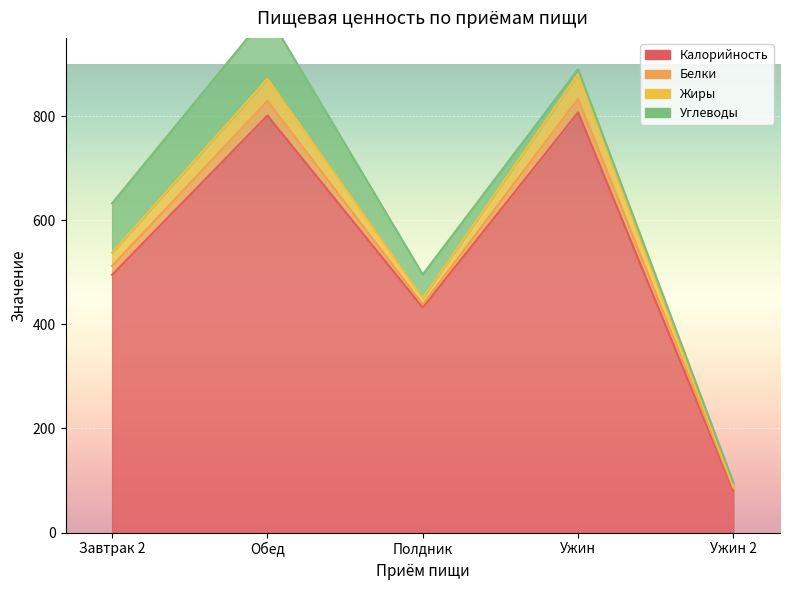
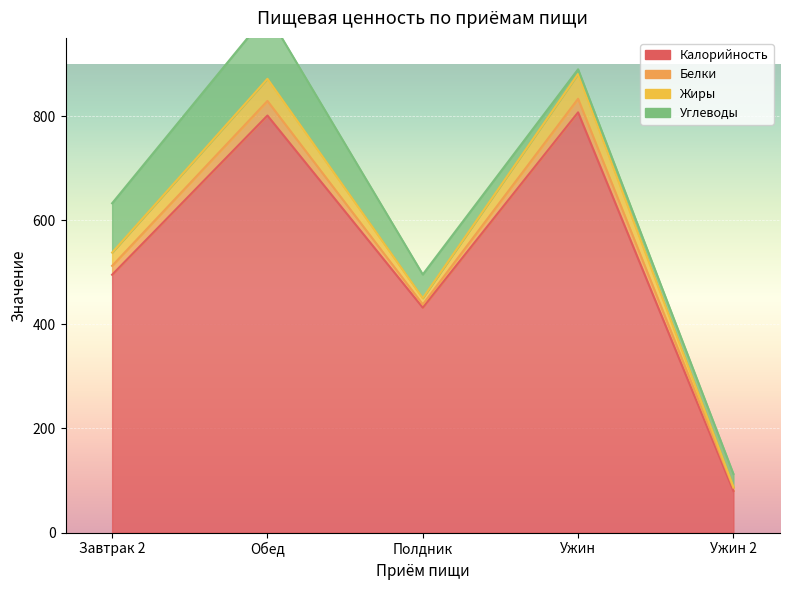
Углеводы, Ужин 2: 10 -> 20
